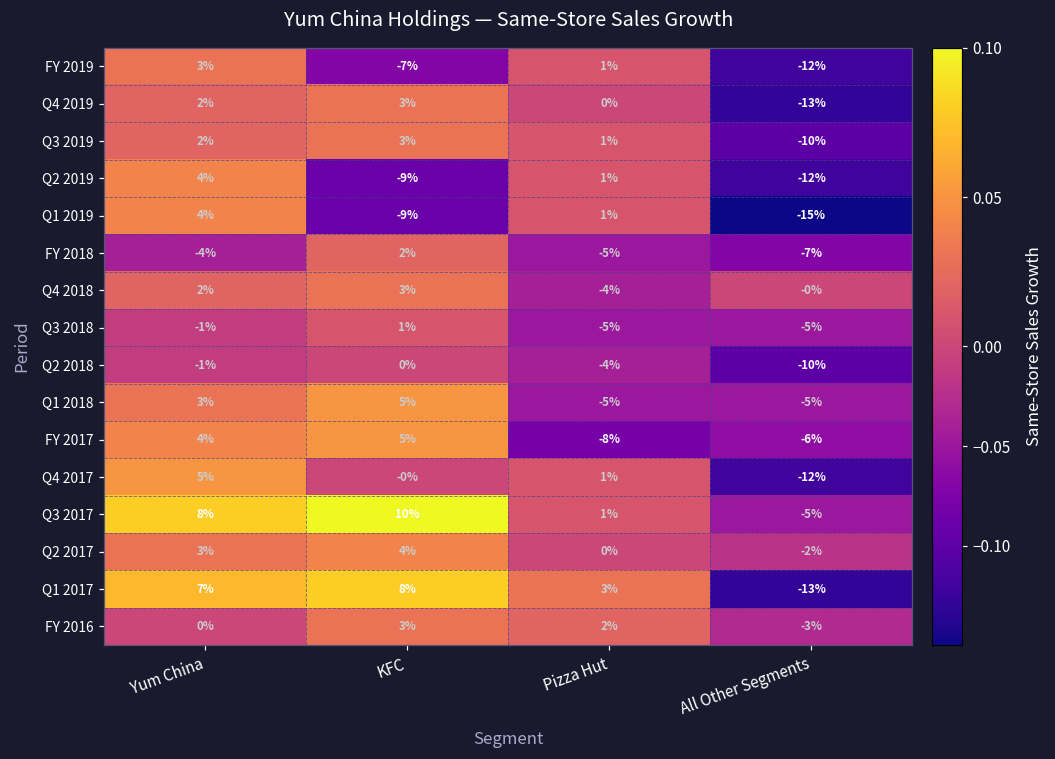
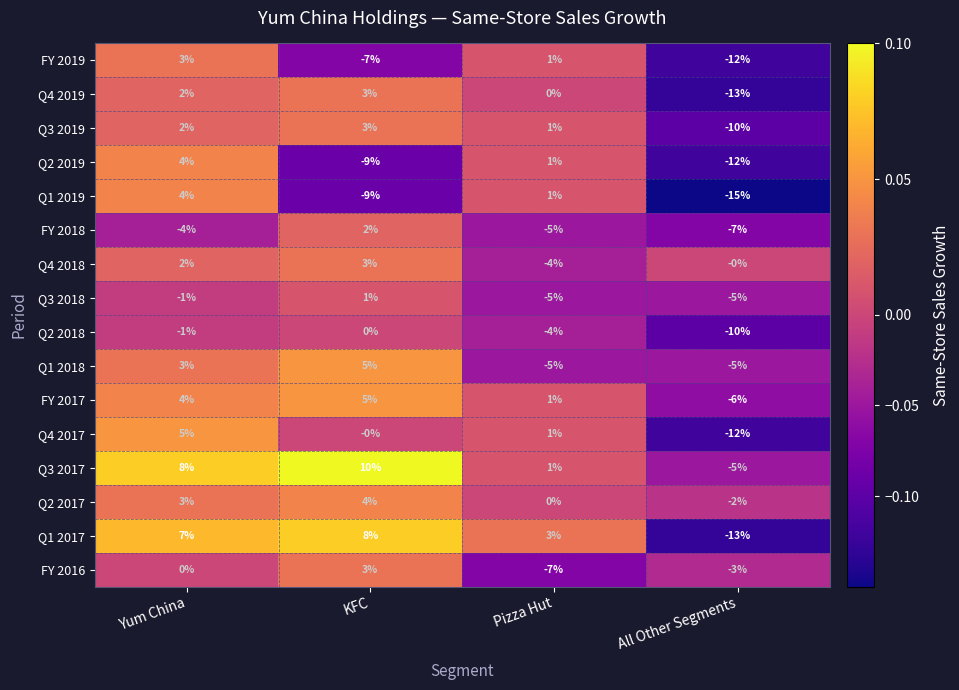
FY 2017, Pizza Hut: -8% -> 1%
FY 2016, Pizza Hut: 2% -> -7%
